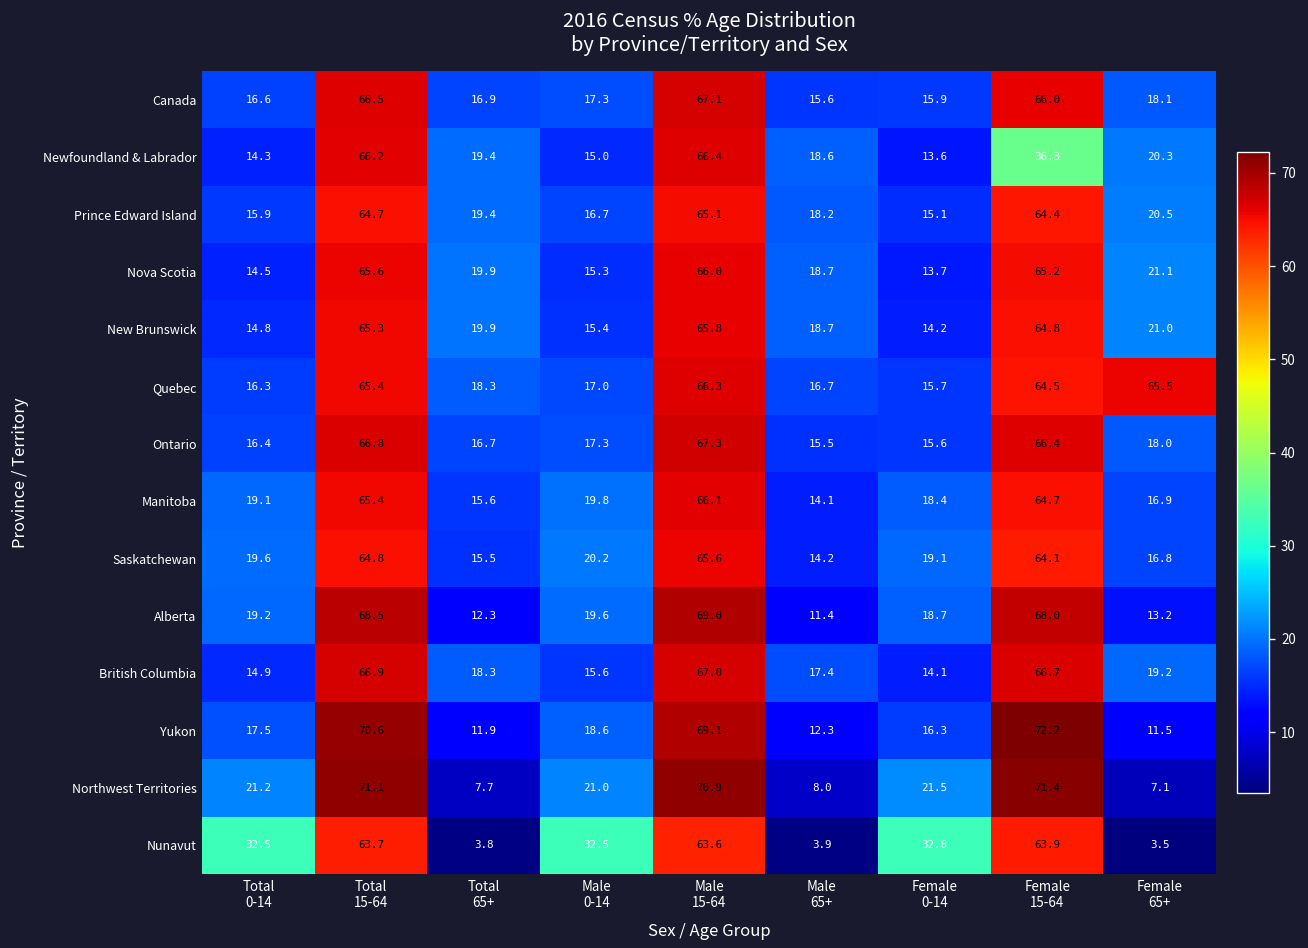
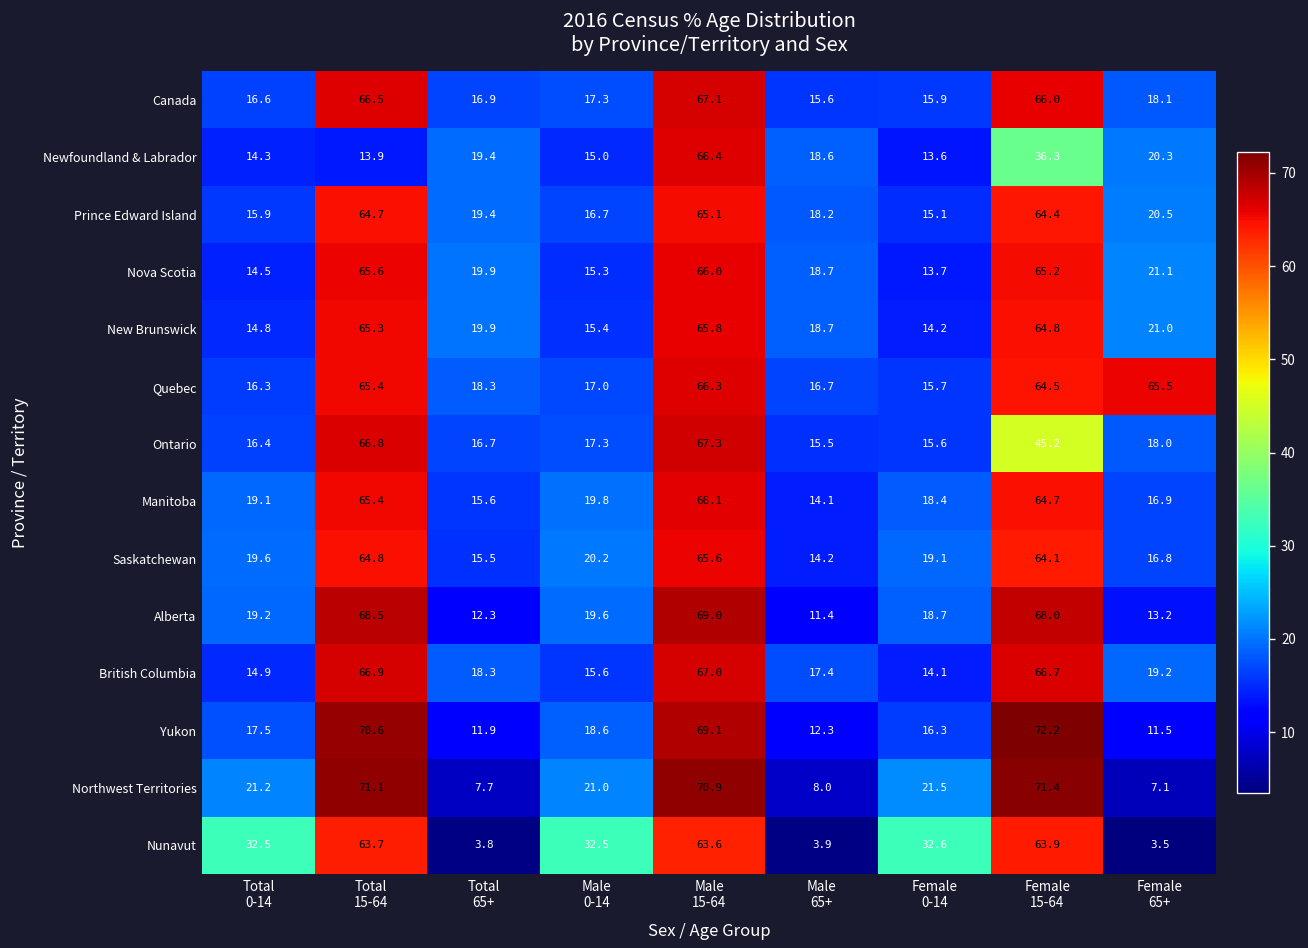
Newfoundland & Labrador, Total 15-64: 66.2 -> 13.9
Ontario, Female 15-64: 66.4 -> 45.2
